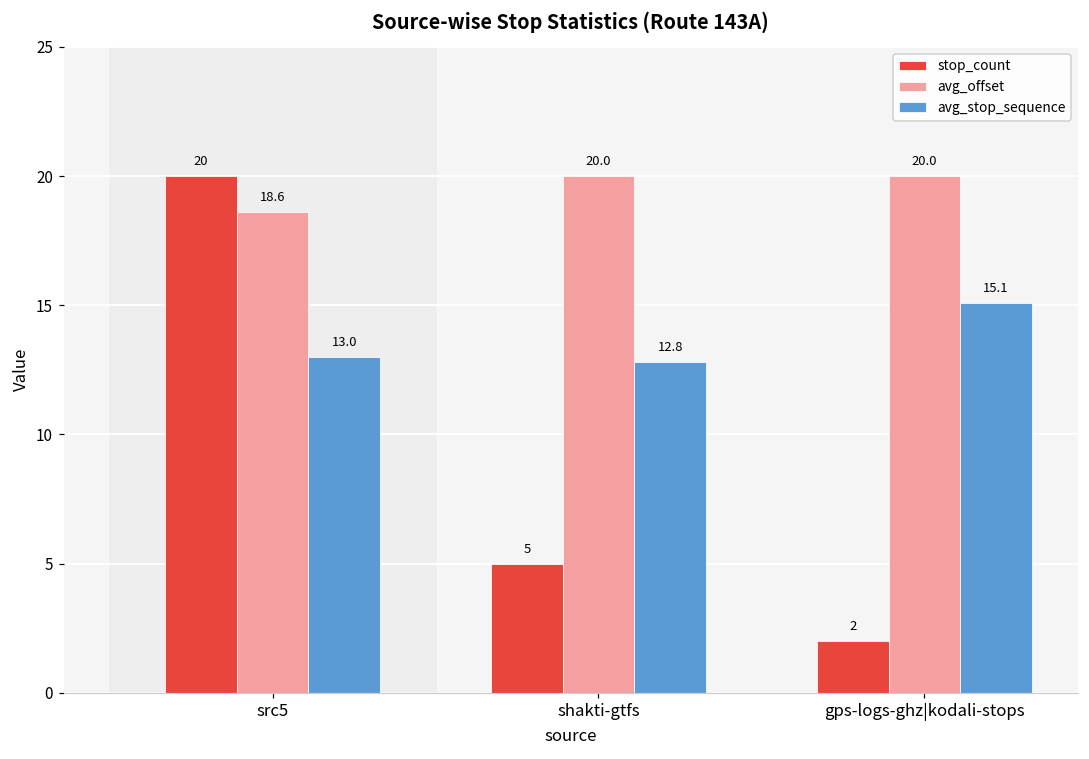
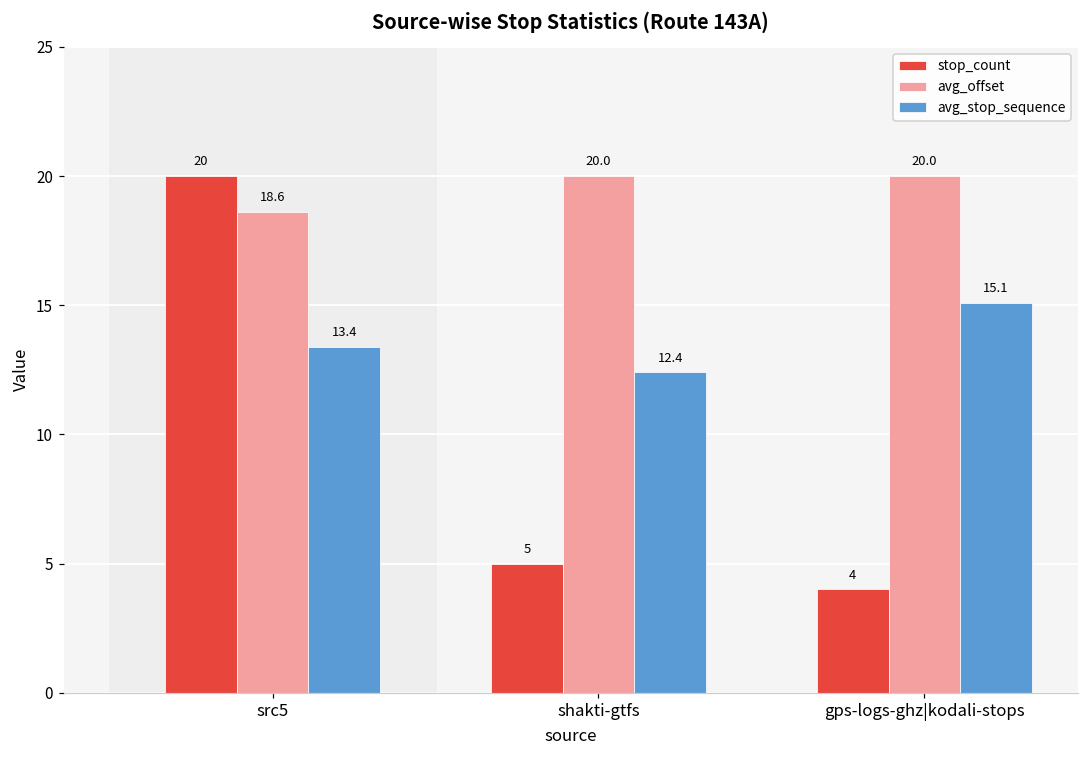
avg_stop_sequence, src5: 13.0 -> 13.4
avg_stop_sequence, shakti-gtfs: 12.8 -> 12.4
stop_count, gps-logs-ghz|kodali-stops: 2 -> 4
